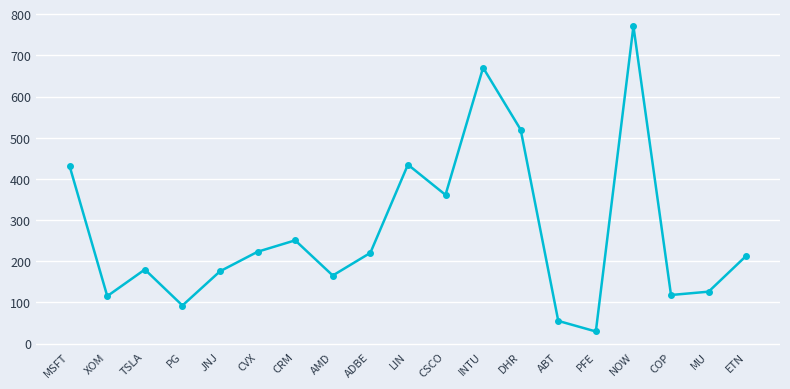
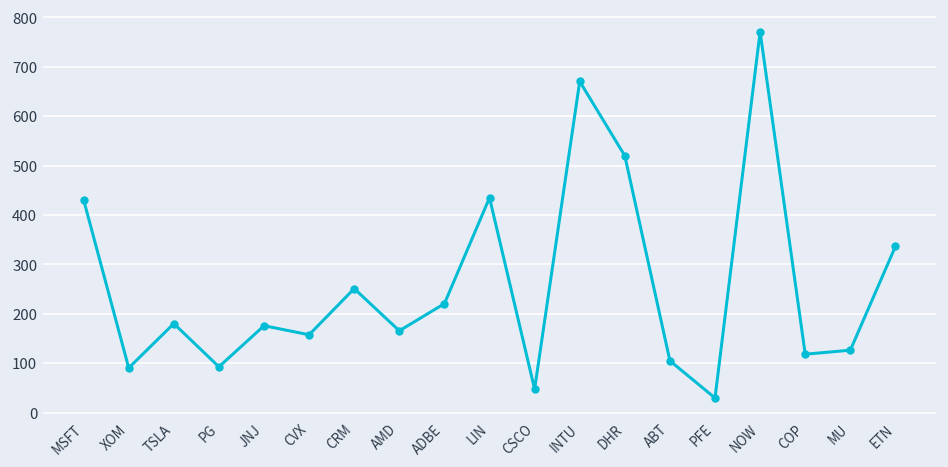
XOM: 120 -> 90
CVX: 220 -> 160
CSCO: 360 -> 50
ABT: 60 -> 100
ETN: 210 -> 340
